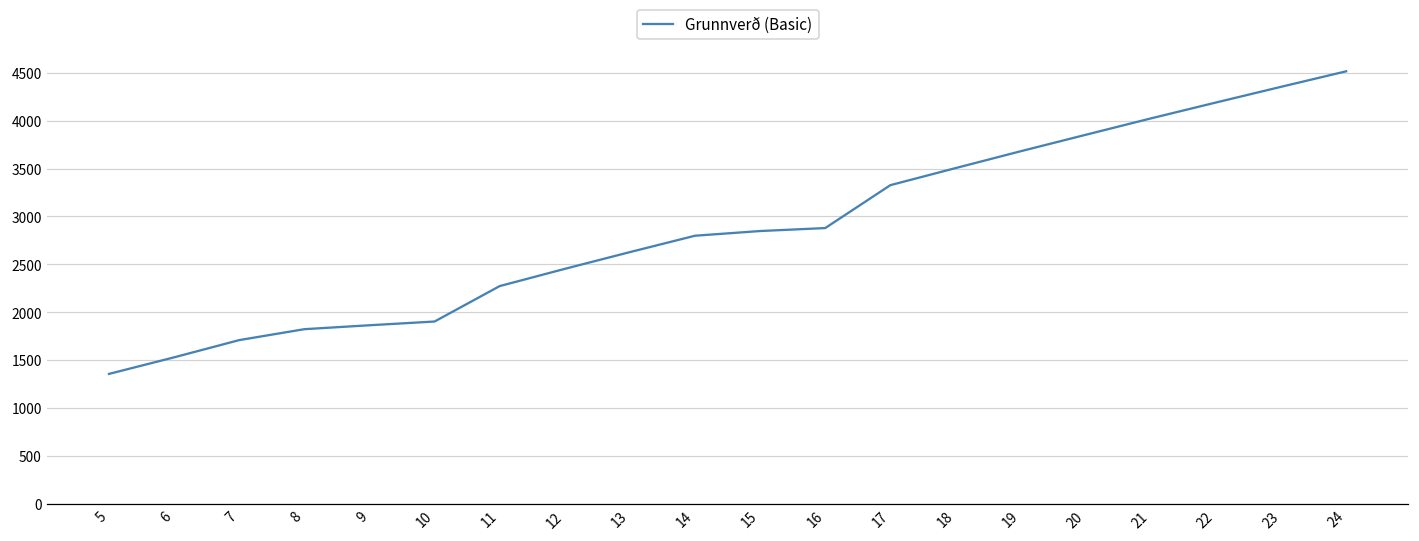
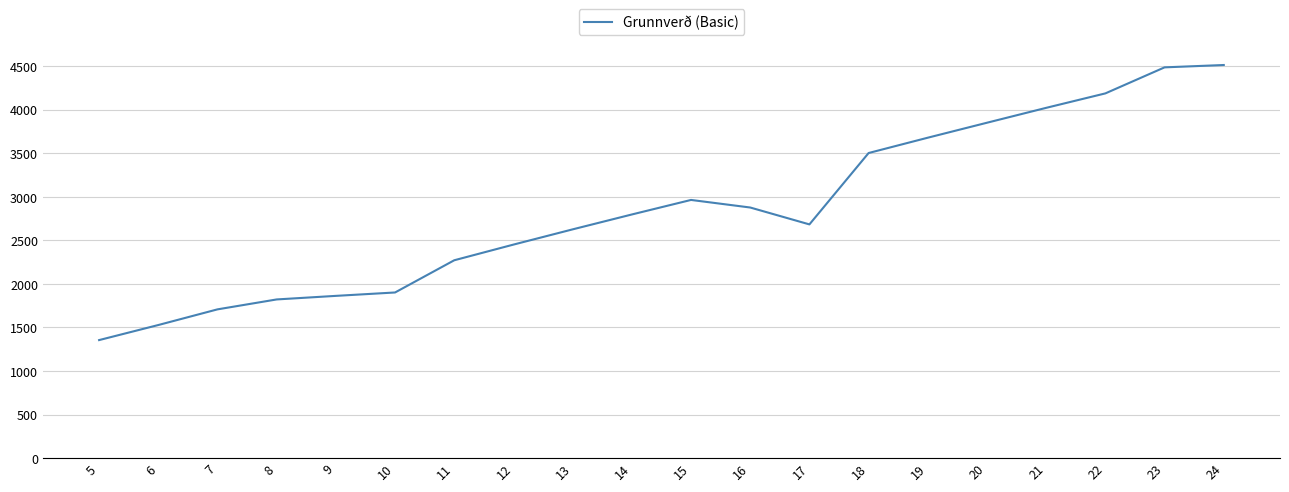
15: 2800 -> 3000
17: 3300 -> 2700
23: 4400 -> 4500
